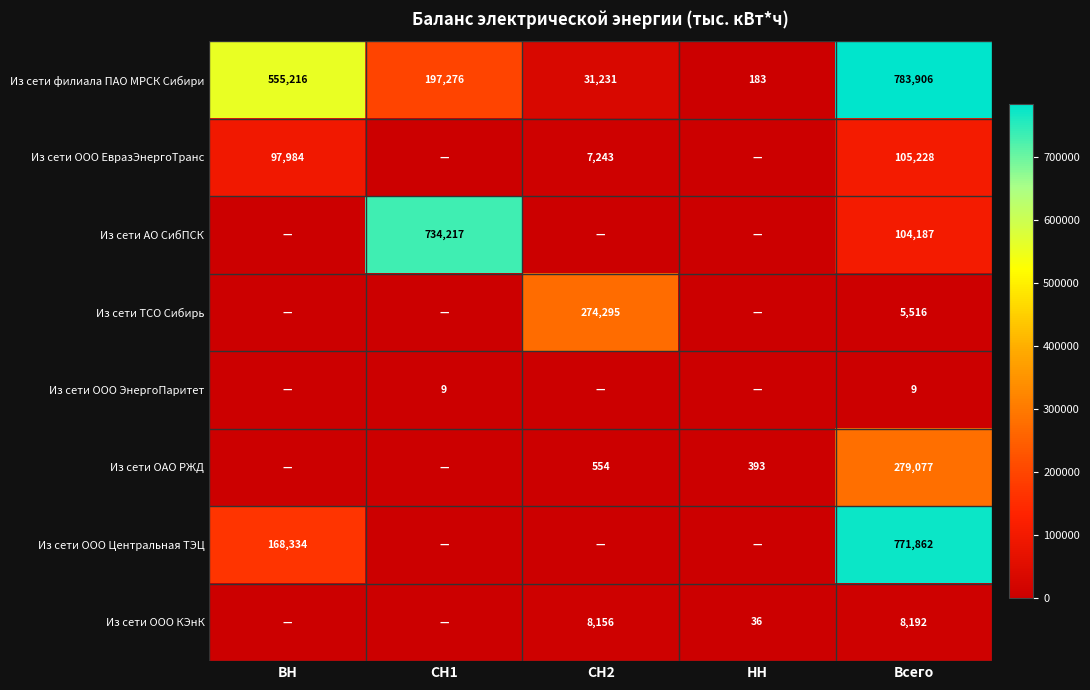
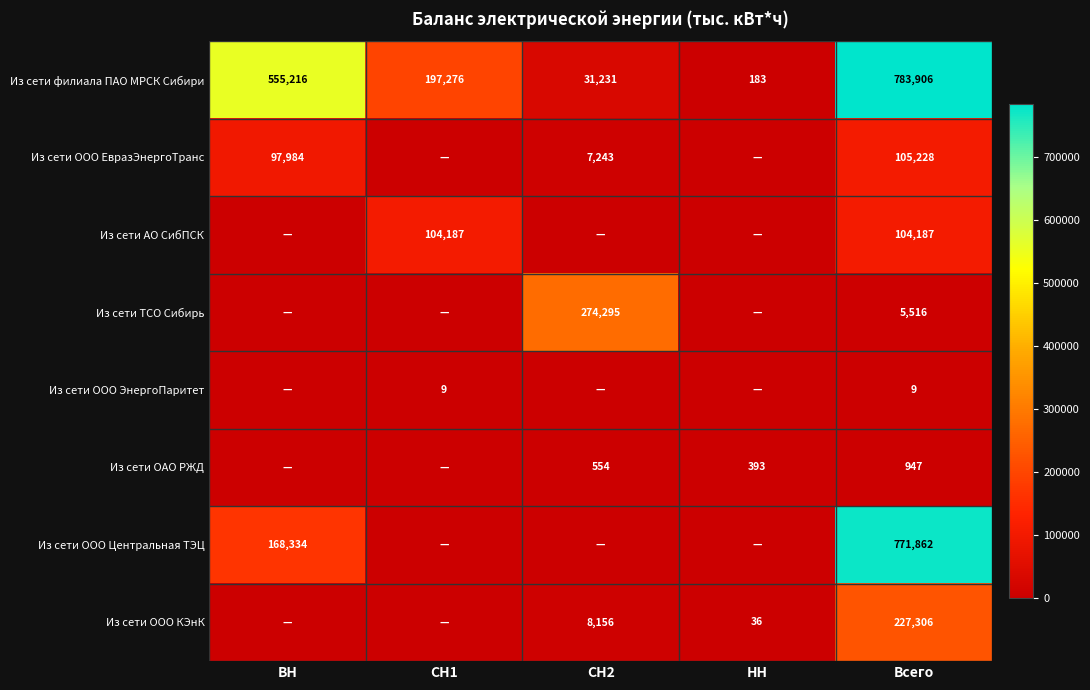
Из сети АО СибПСК, СН1: 734,217 -> 104,187
Из сети ОАО РЖД, Всего: 279,077 -> 947
Из сети ООО КЭнК, Всего: 8,192 -> 227,306
